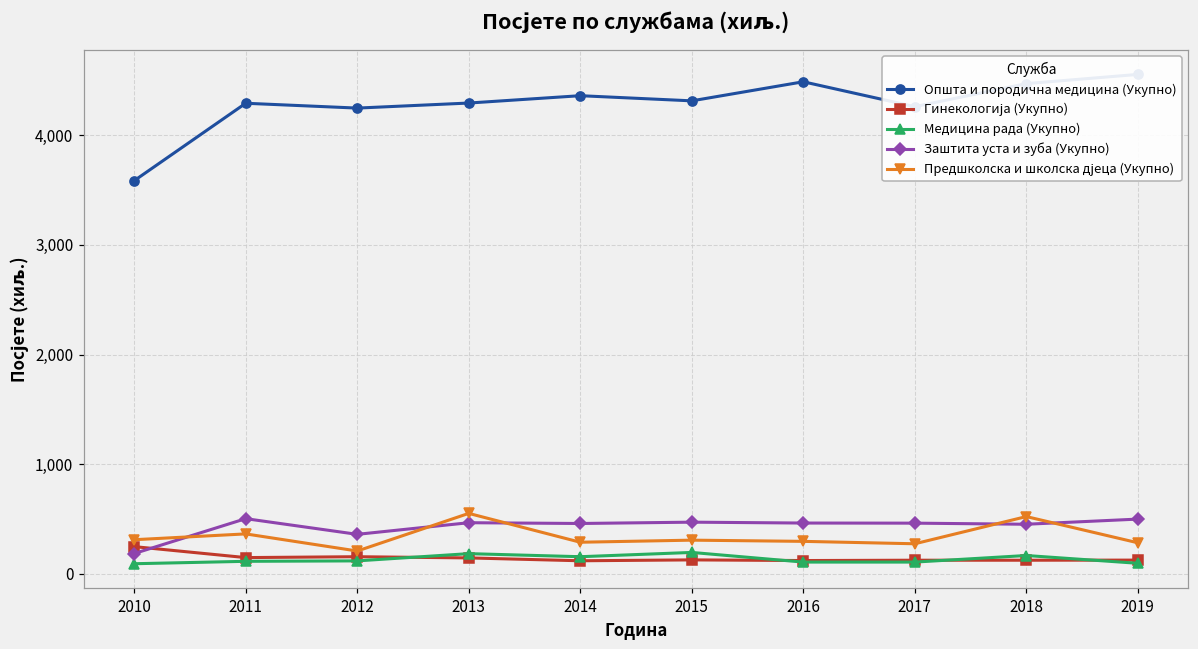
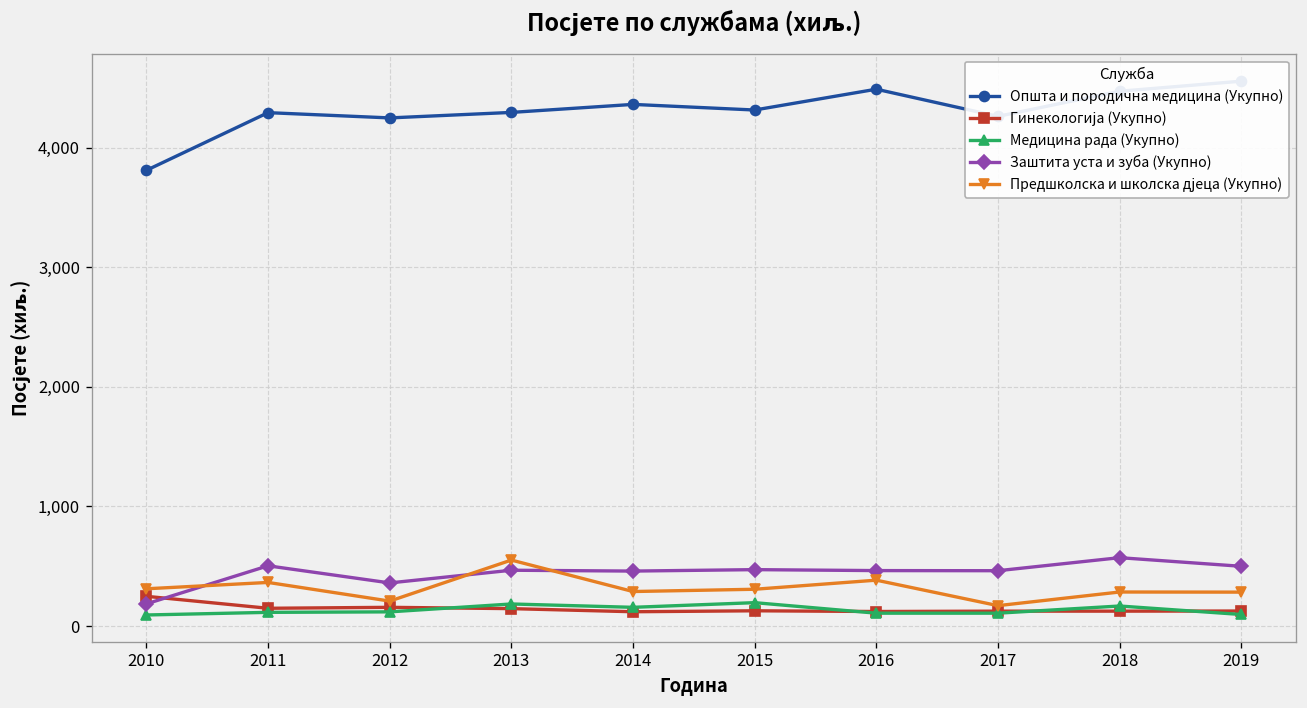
Општа и породична медицина (Укупно), 2010: 3,600 -> 3,800
Предшколска и школска дјеца (Укупно), 2016: 300 -> 400
Предшколска и школска дјеца (Укупно), 2017: 300 -> 200
Заштита уста и зуба (Укупно), 2018: 500 -> 600
Предшколска и школска дјеца (Укупно), 2018: 500 -> 300
